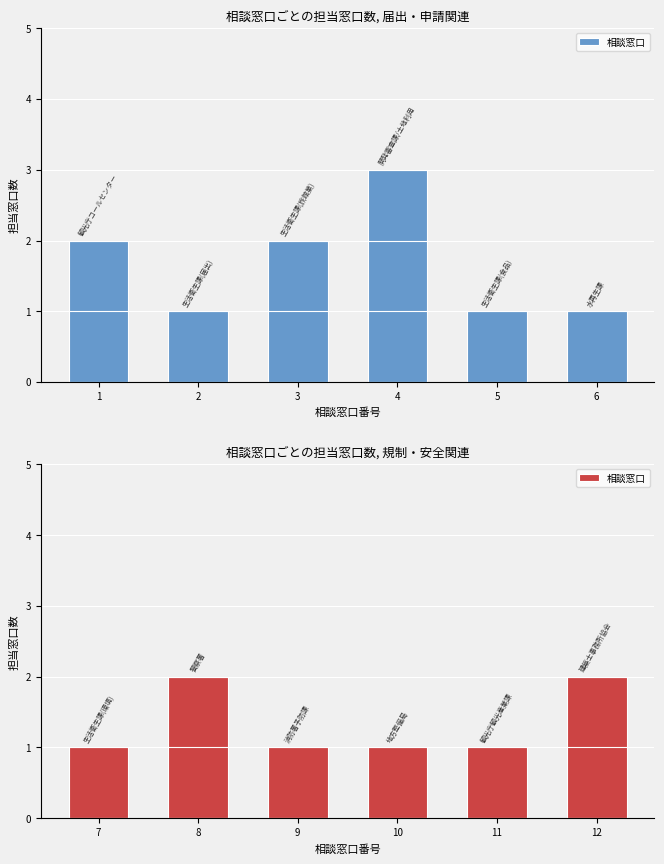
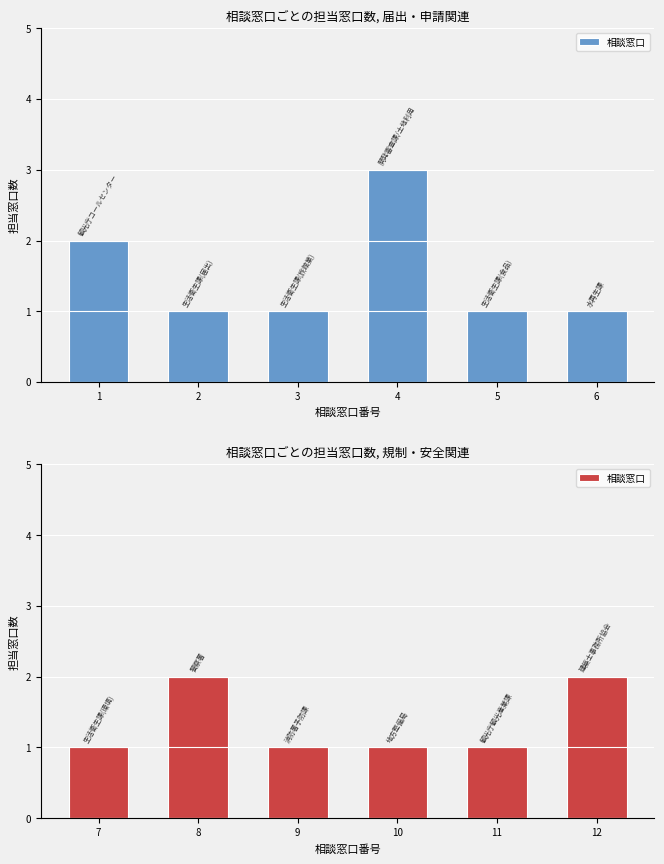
相談窓口ごとの担当窓口数, 届出・申請関連, 3: 2 -> 1
